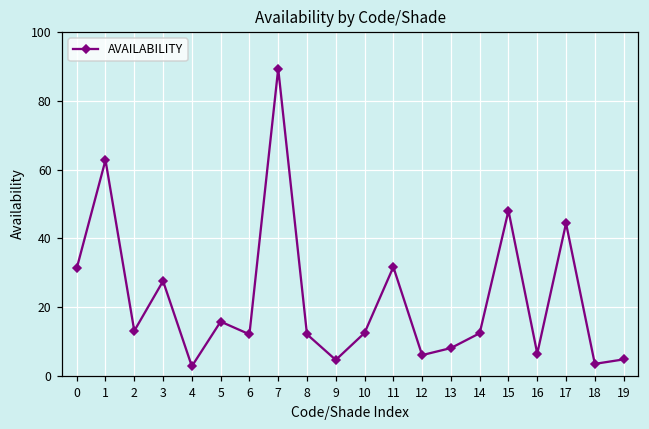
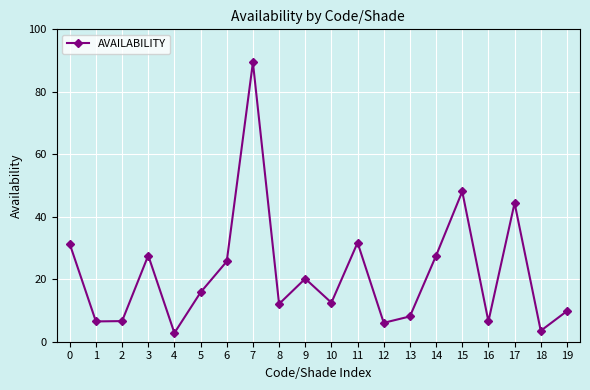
1: 63 -> 7
2: 13 -> 7
6: 12 -> 26
9: 5 -> 20
14: 12 -> 28
19: 5 -> 10
